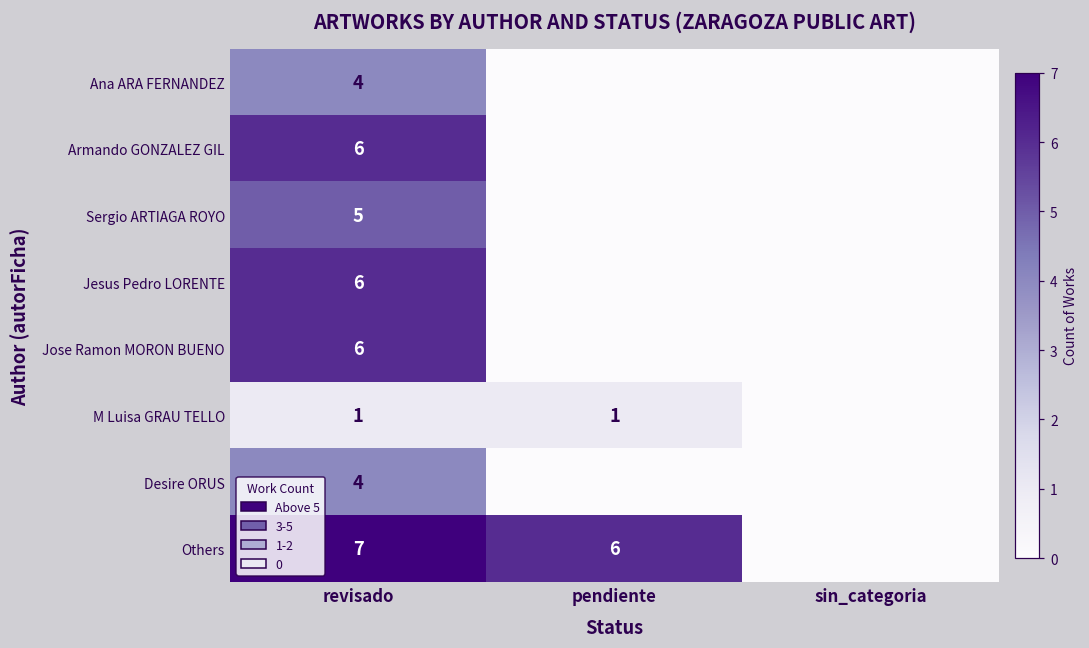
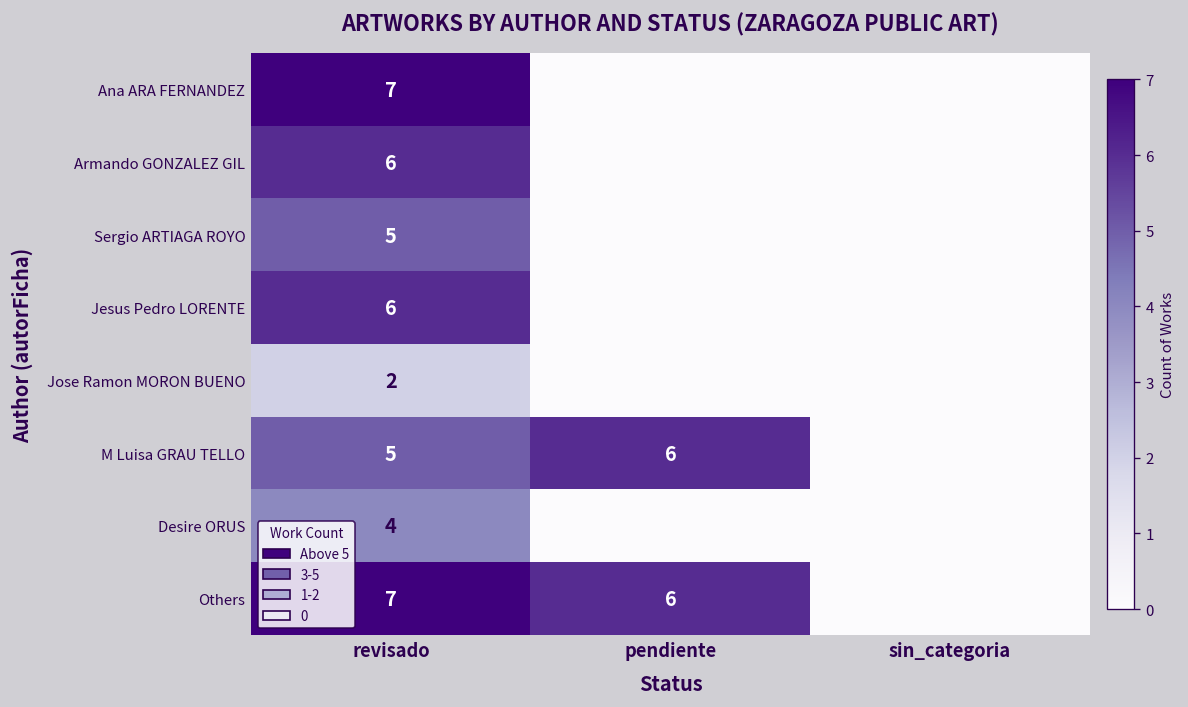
Ana ARA FERNANDEZ, revisado: 4 -> 7
Jose Ramon MORON BUENO, revisado: 6 -> 2
M Luisa GRAU TELLO, revisado: 1 -> 5
M Luisa GRAU TELLO, pendiente: 1 -> 6
